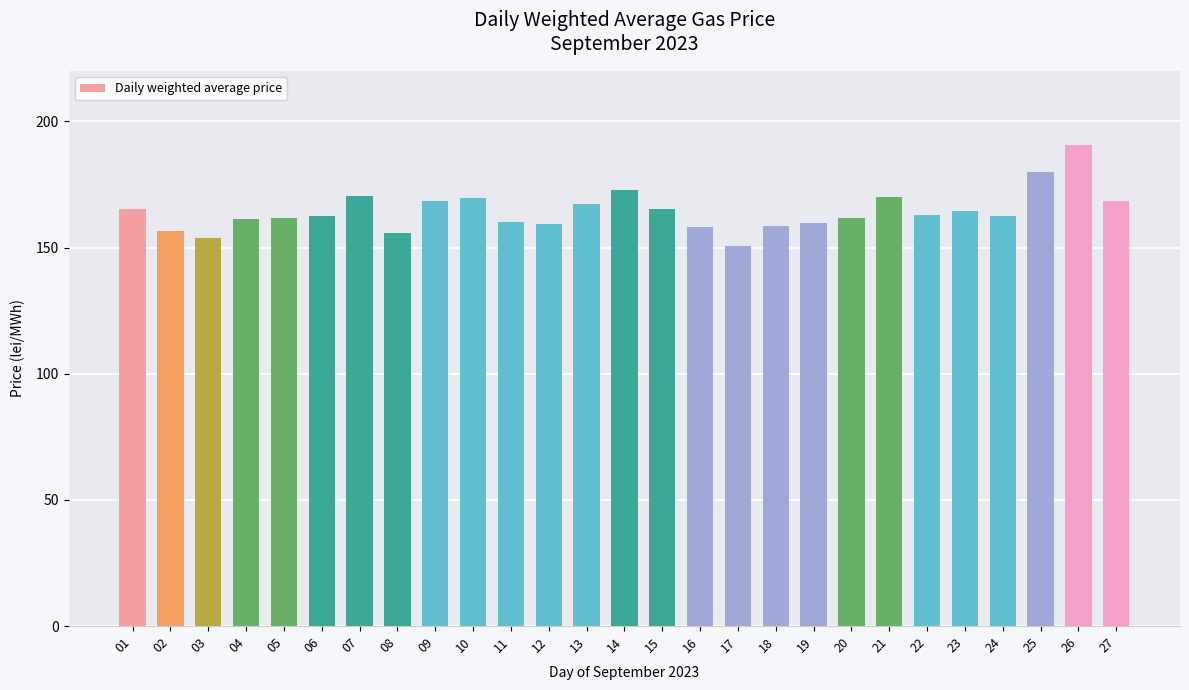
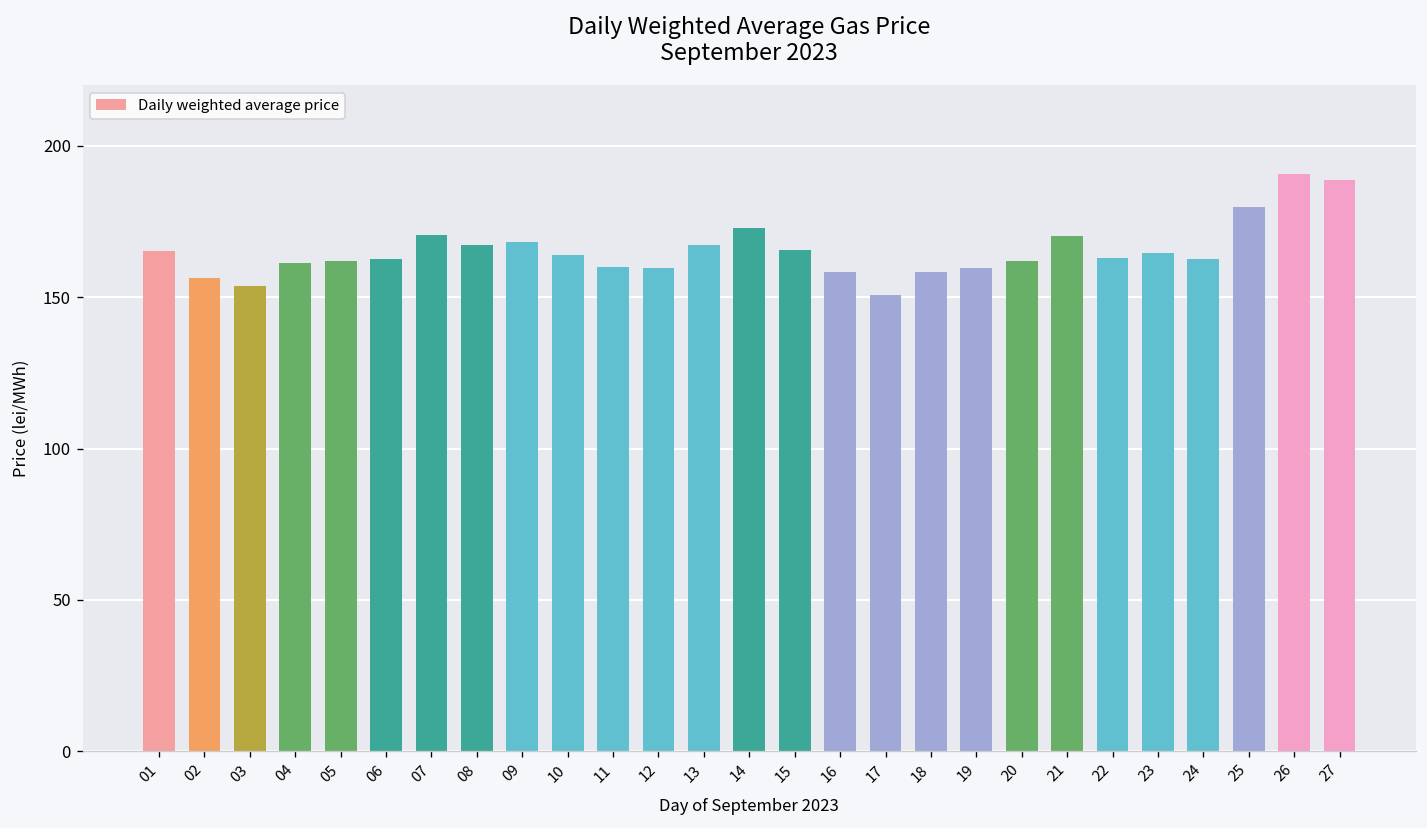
08: 156 -> 167
10: 170 -> 164
27: 168 -> 189
